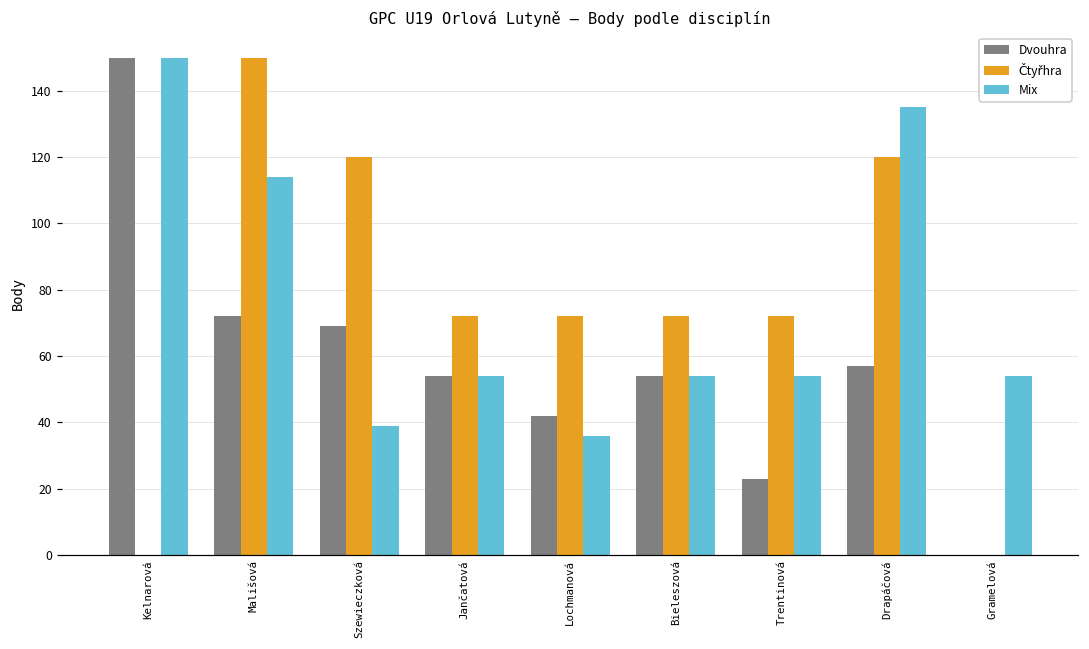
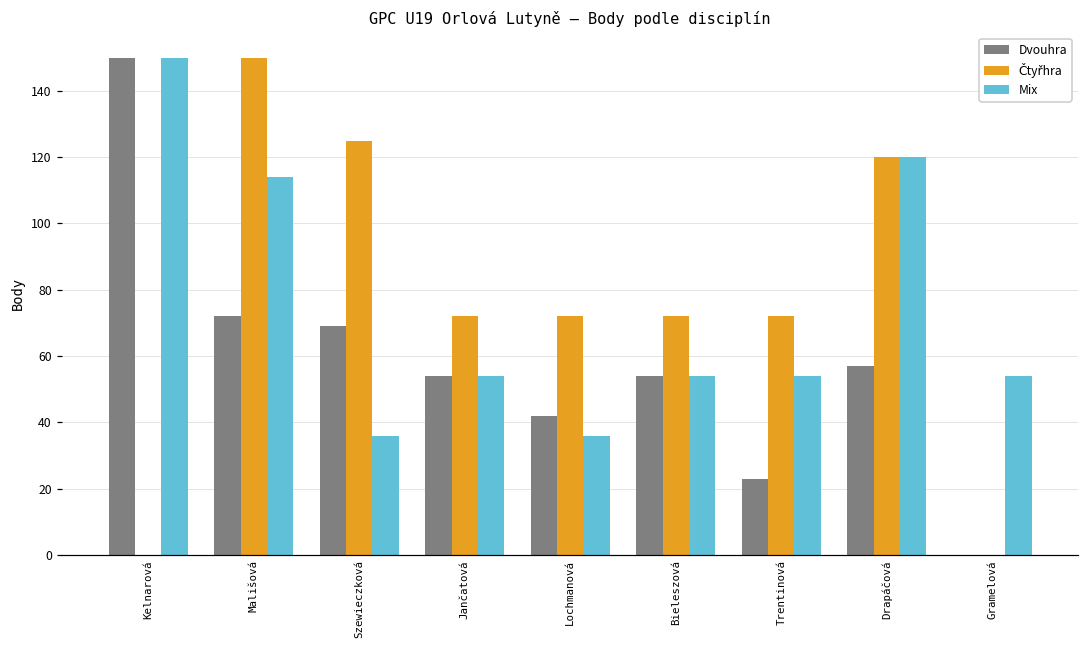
Čtyřhra, Szewieczková: 120 -> 125
Mix, Szewieczková: 39 -> 36
Mix, Drapáčová: 135 -> 120
